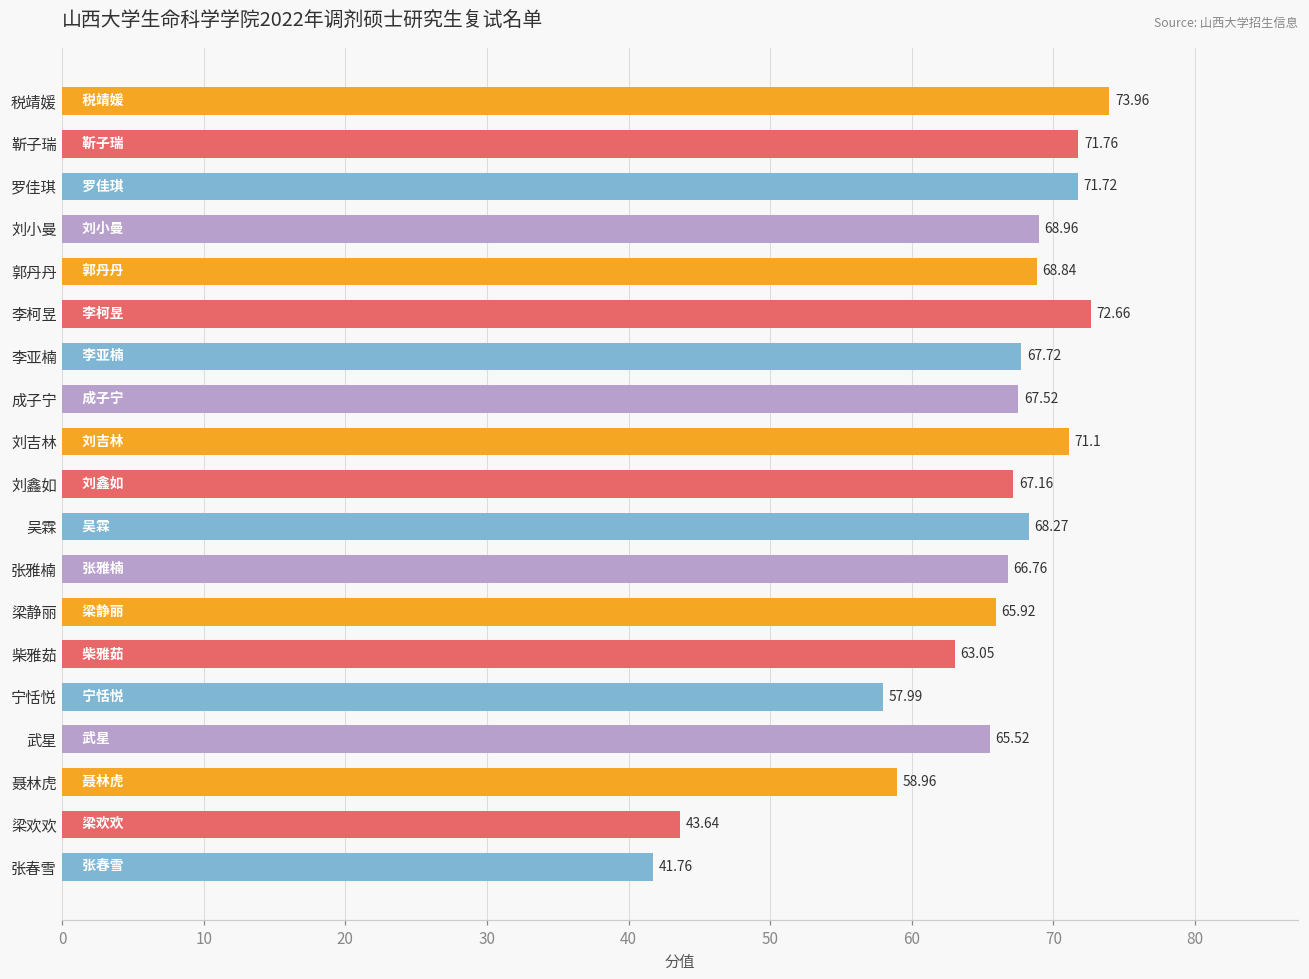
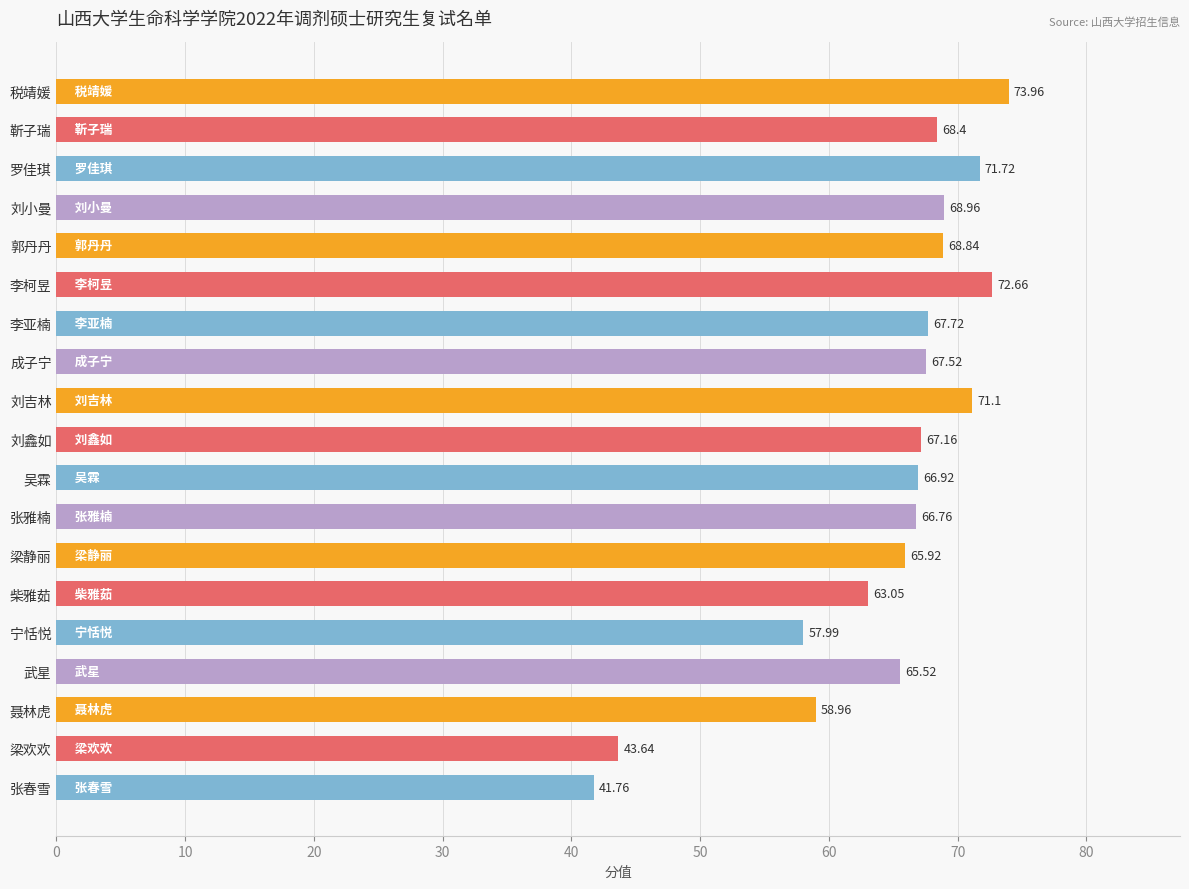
靳子瑞: 71.76 -> 68.4
吴霖: 68.27 -> 66.92
